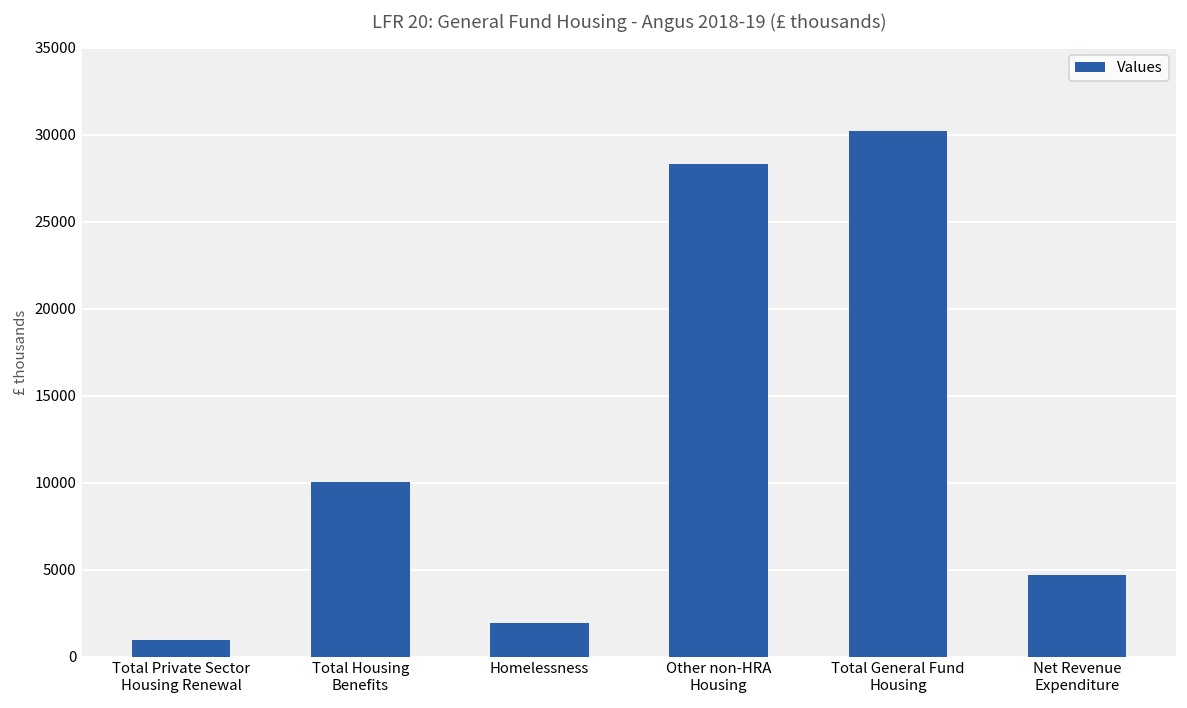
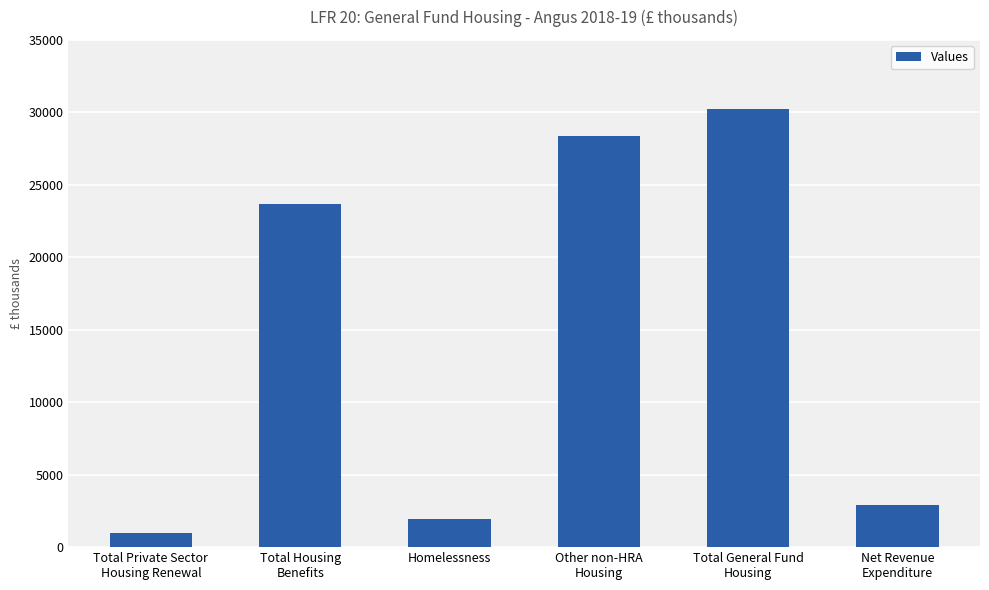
Total Housing Benefits: 10000 -> 23700
Net Revenue Expenditure: 4700 -> 2900
